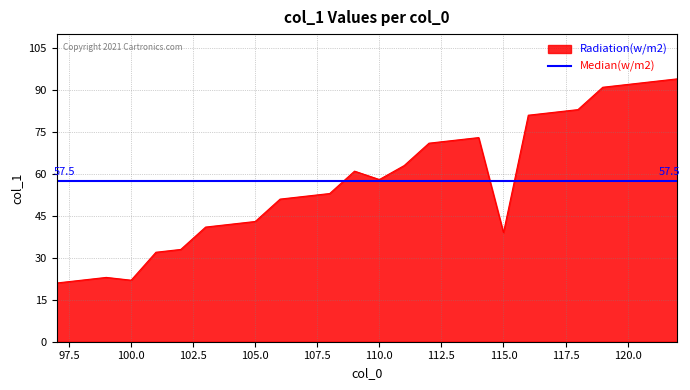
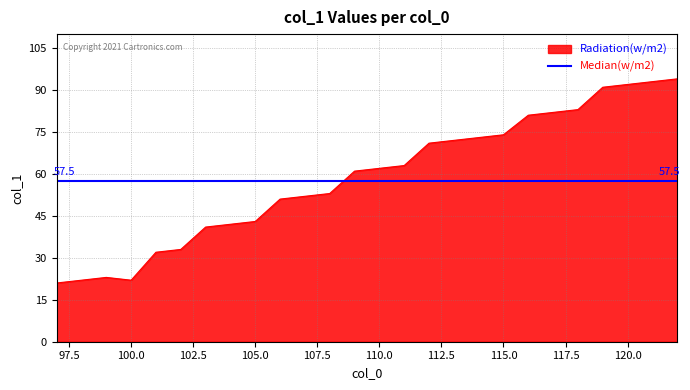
110.0: 58 -> 62
115.0: 39 -> 74
